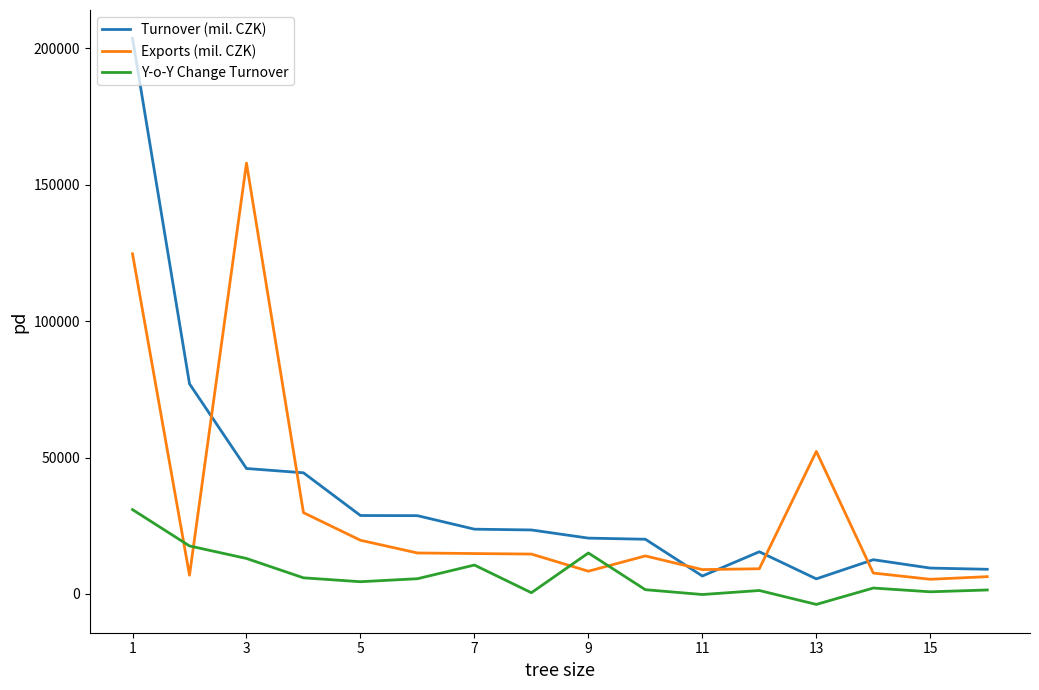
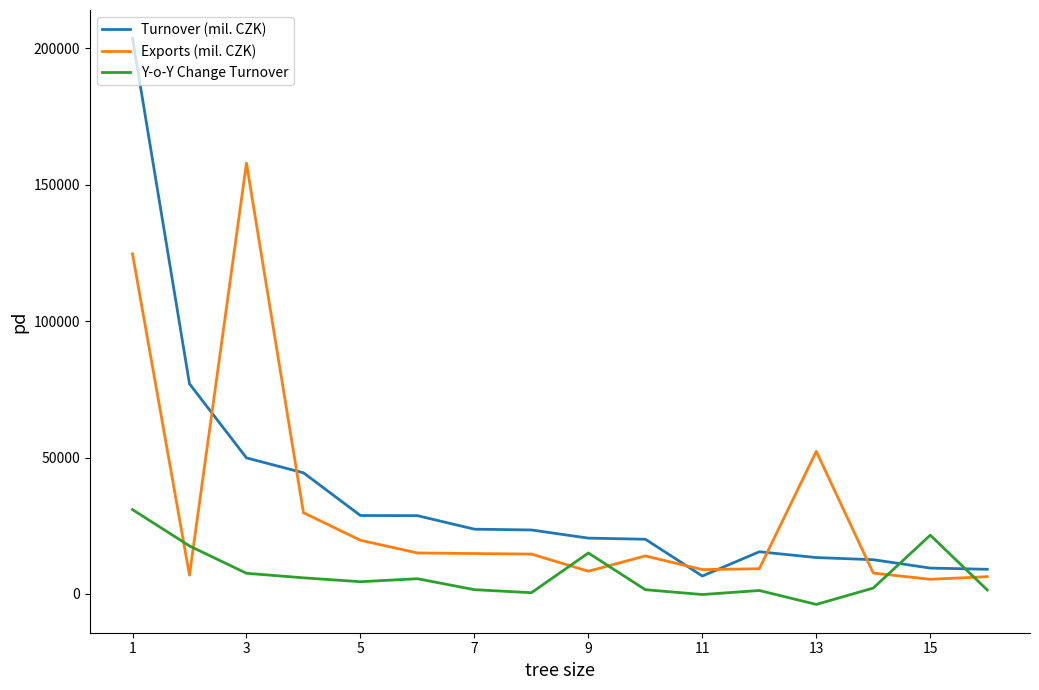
Turnover (mil. CZK), 3: 46000 -> 50000
Y-o-Y Change Turnover, 3: 13000 -> 8000
Y-o-Y Change Turnover, 7: 11000 -> 2000
Turnover (mil. CZK), 13: 6000 -> 13000
Y-o-Y Change Turnover, 15: 1000 -> 22000
